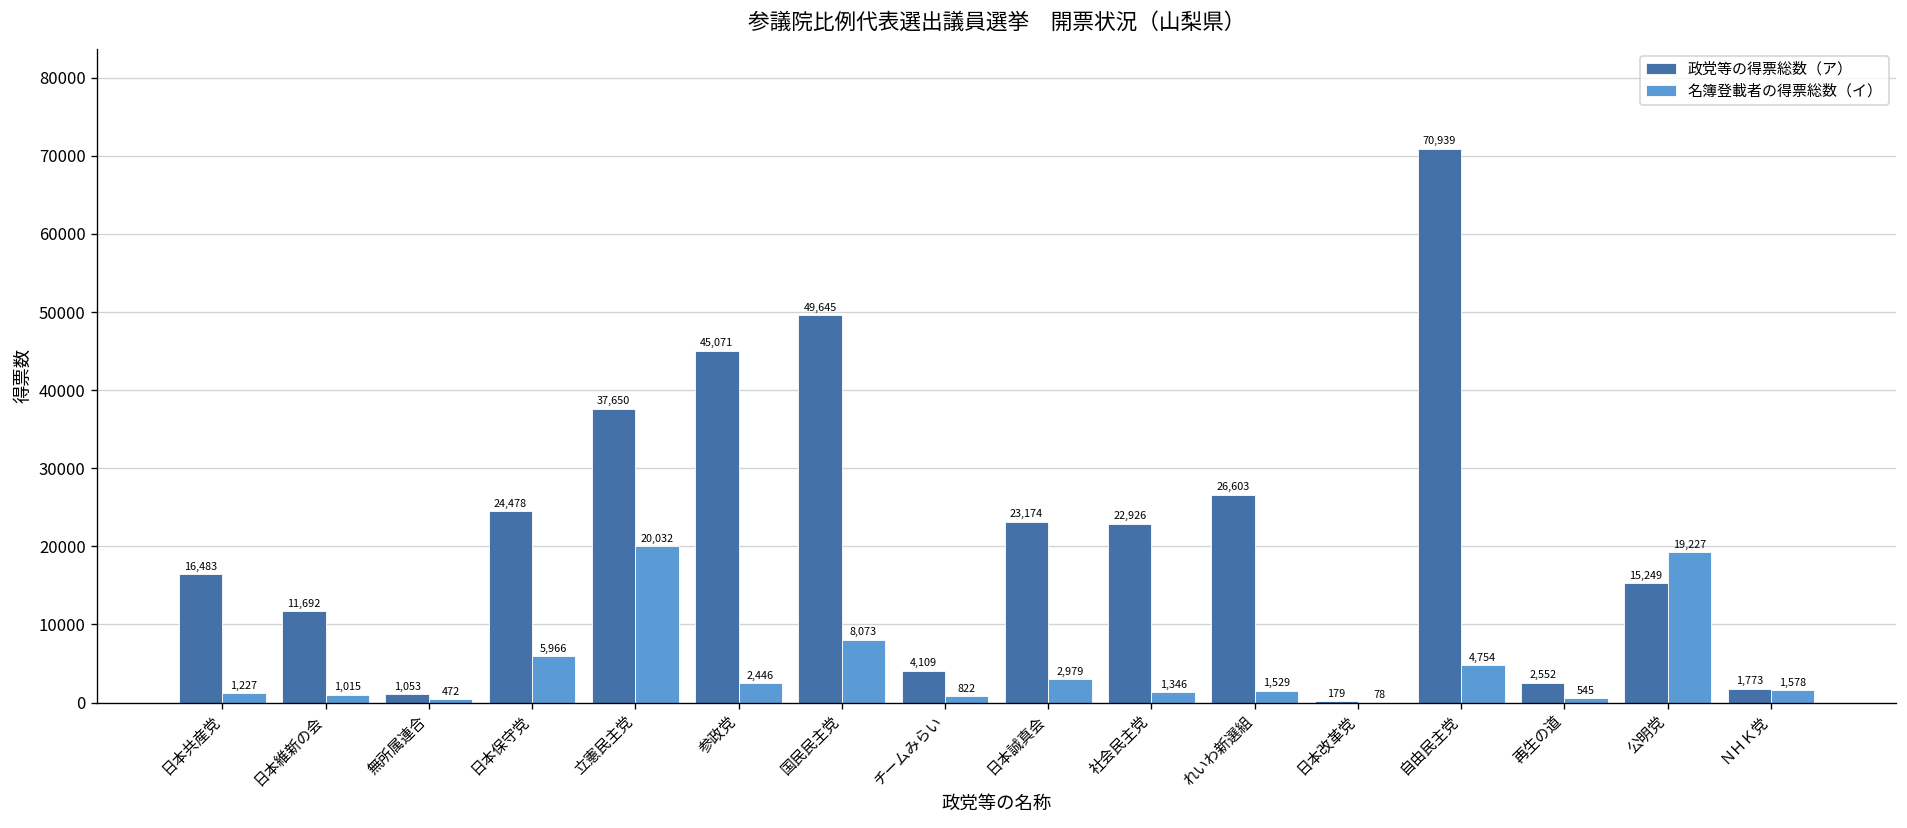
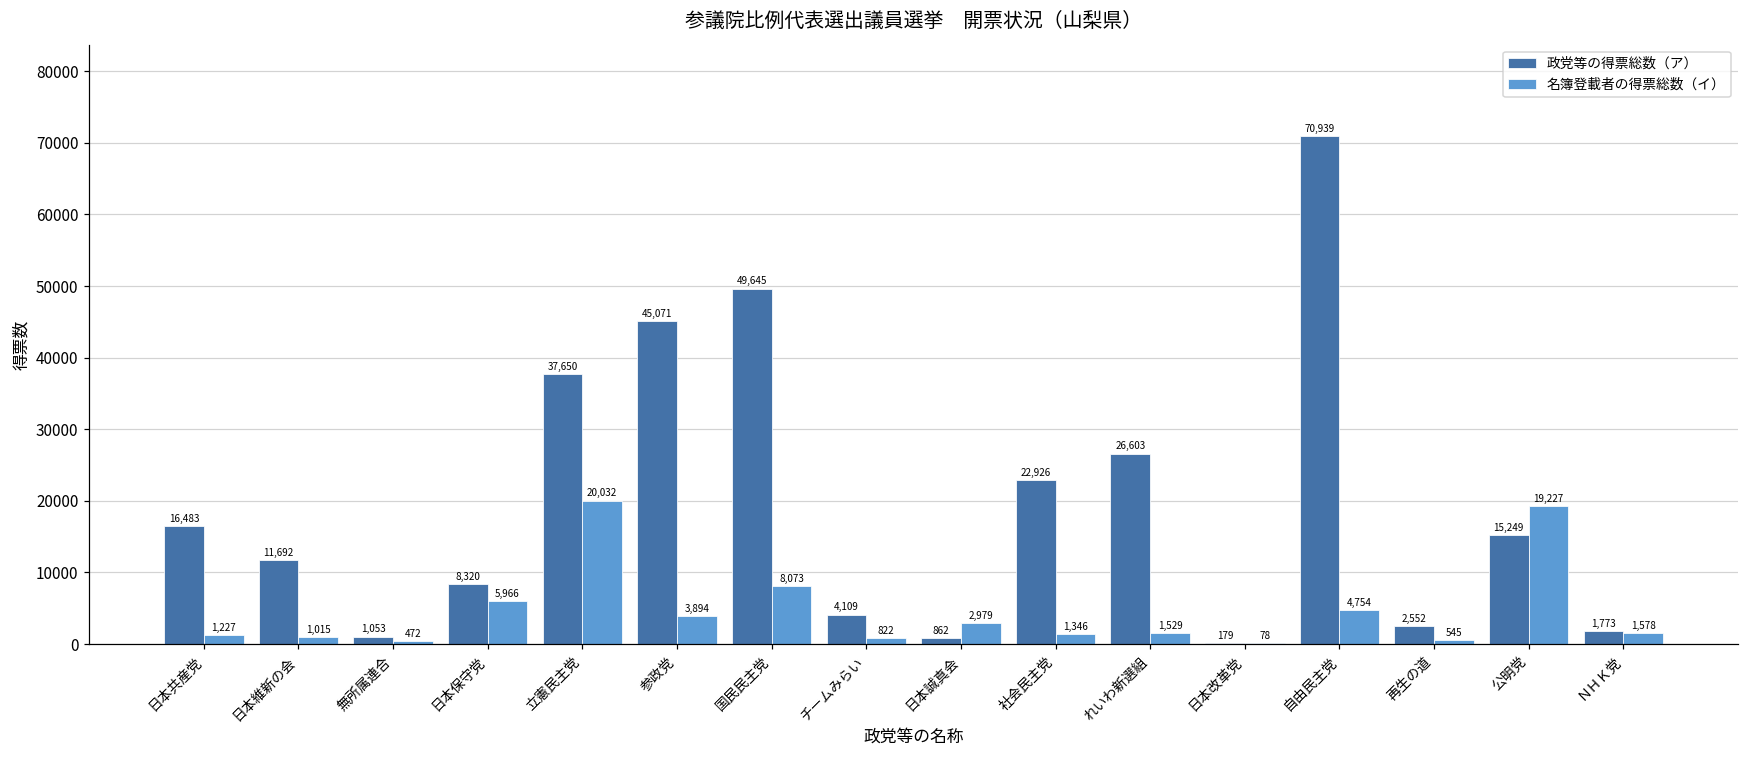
政党等の得票総数（ア）, 日本保守党: 24,478 -> 8,320
名簿登載者の得票総数（イ）, 参政党: 2,446 -> 3,894
政党等の得票総数（ア）, 日本誠真会: 23,174 -> 862
